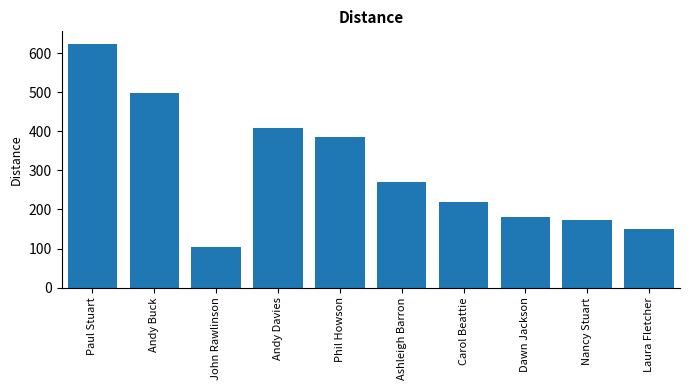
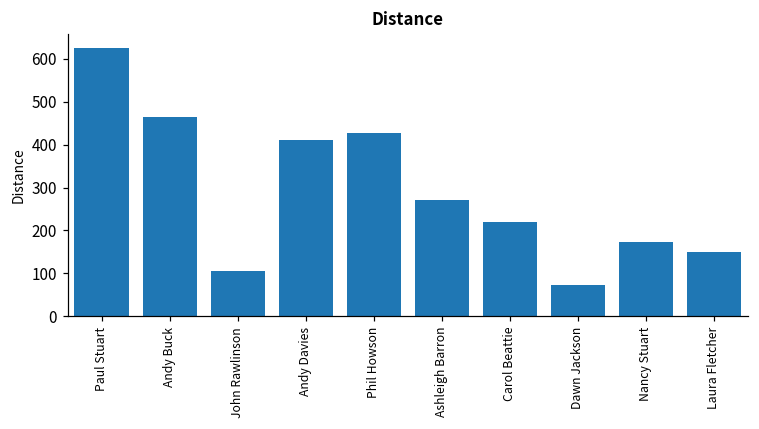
Andy Buck: 500 -> 460
Phil Howson: 390 -> 430
Dawn Jackson: 180 -> 70
